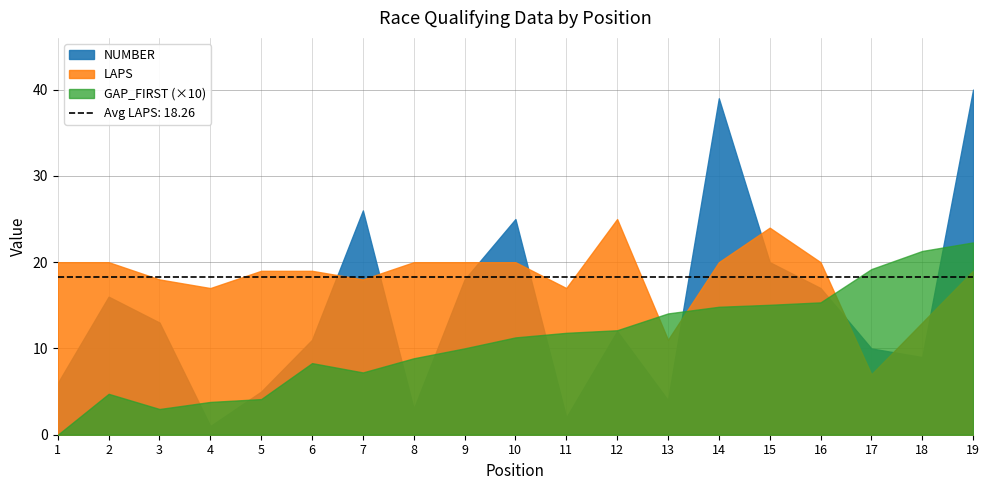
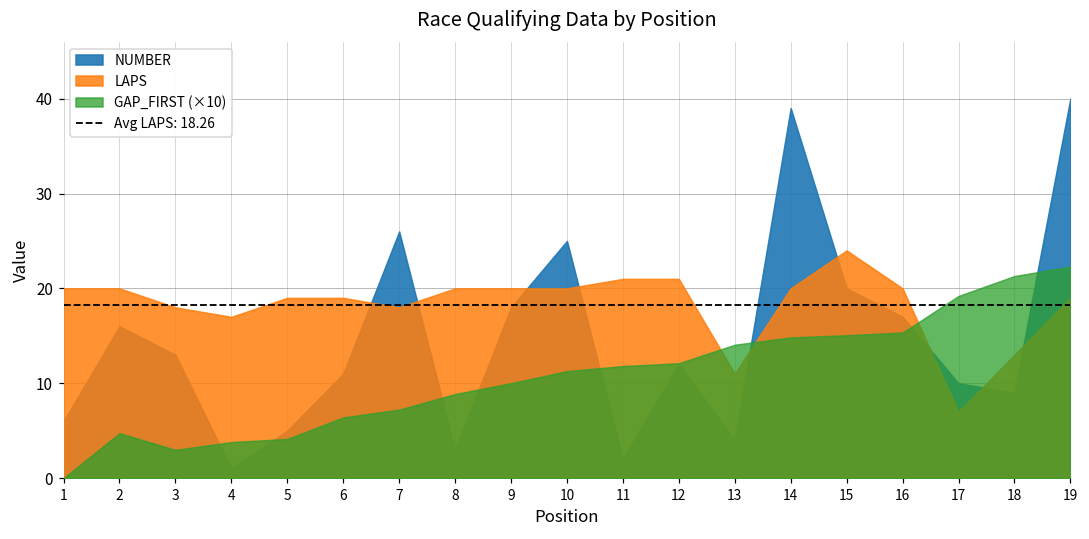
GAP_FIRST (×10), 6: 8 -> 6
LAPS, 11: 17 -> 21
LAPS, 12: 25 -> 21
